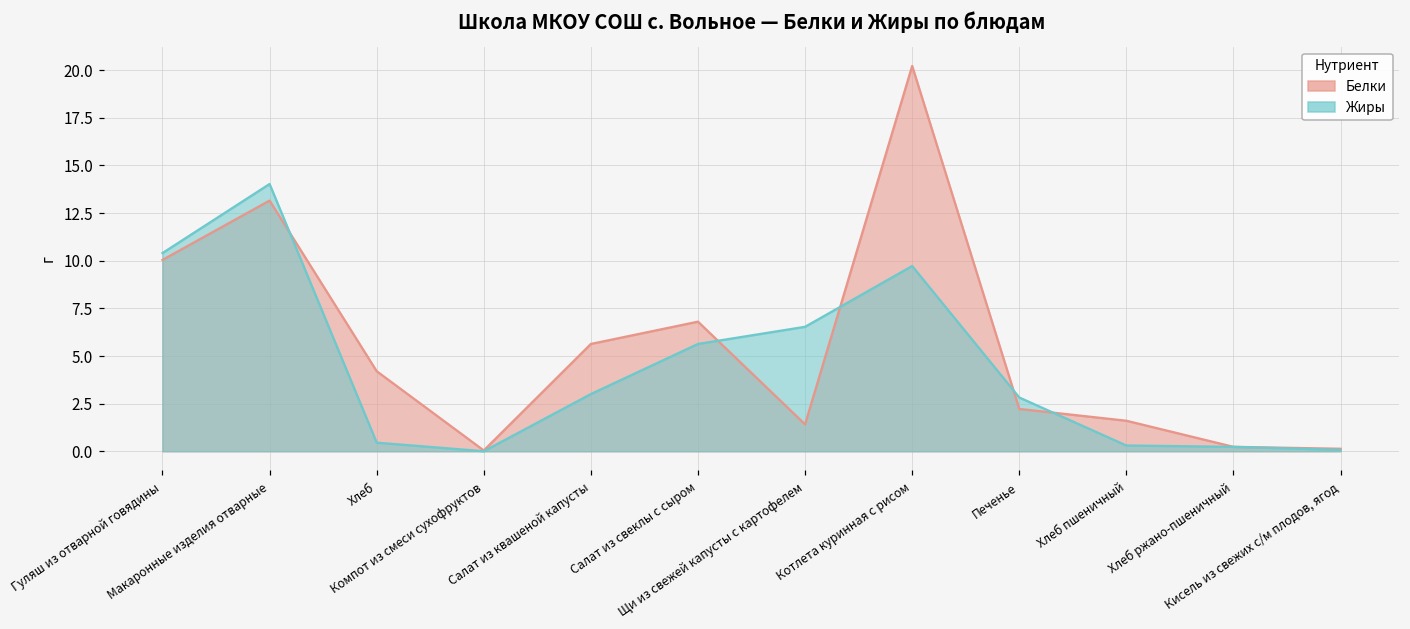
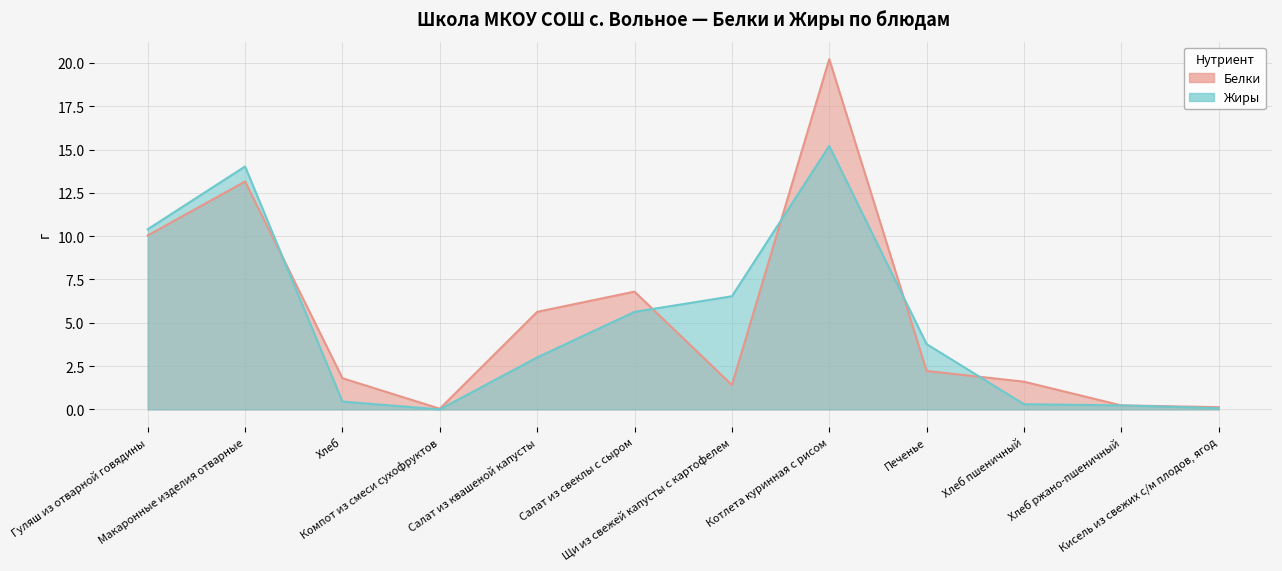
Белки, Хлеб: 4.2 -> 1.8
Жиры, Котлета куринная с рисом: 9.7 -> 15.2
Жиры, Печенье: 2.8 -> 3.8
